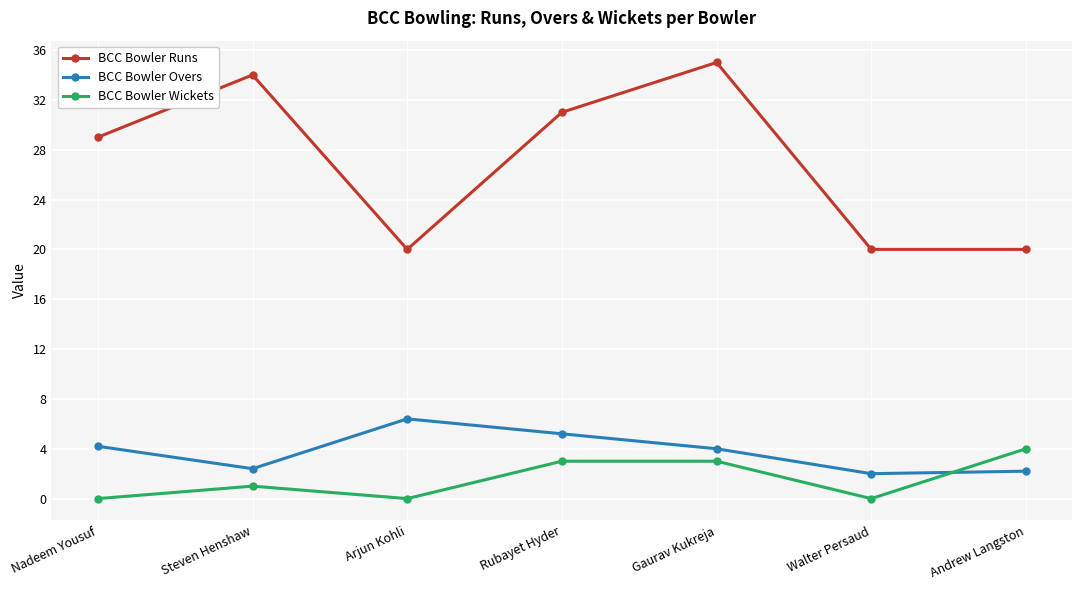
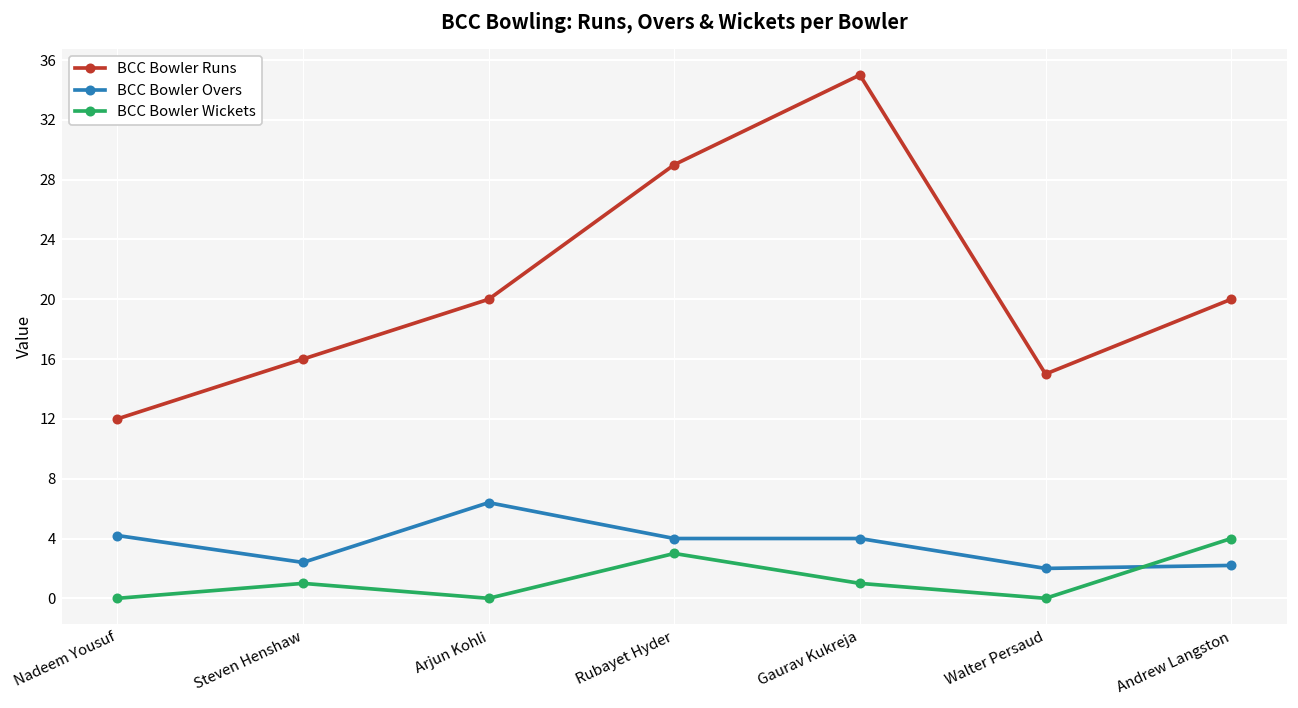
BCC Bowler Runs, Nadeem Yousuf: 29 -> 12
BCC Bowler Runs, Steven Henshaw: 34 -> 16
BCC Bowler Runs, Rubayet Hyder: 31 -> 29
BCC Bowler Overs, Rubayet Hyder: 5.2 -> 4.0
BCC Bowler Wickets, Gaurav Kukreja: 3 -> 1
BCC Bowler Runs, Walter Persaud: 20 -> 15
